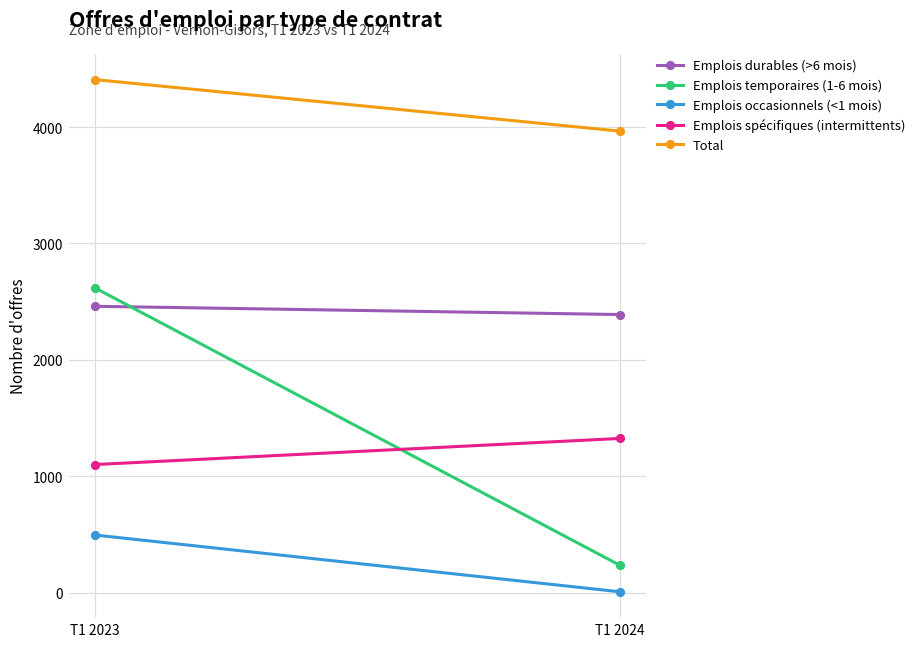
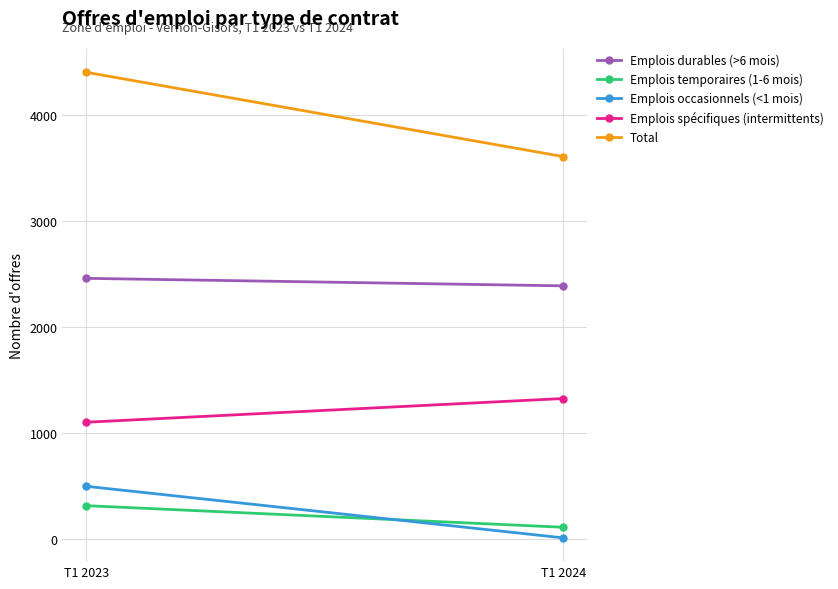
Emplois temporaires (1-6 mois), T1 2023: 2620 -> 310
Emplois temporaires (1-6 mois), T1 2024: 240 -> 110
Total, T1 2024: 3970 -> 3610
